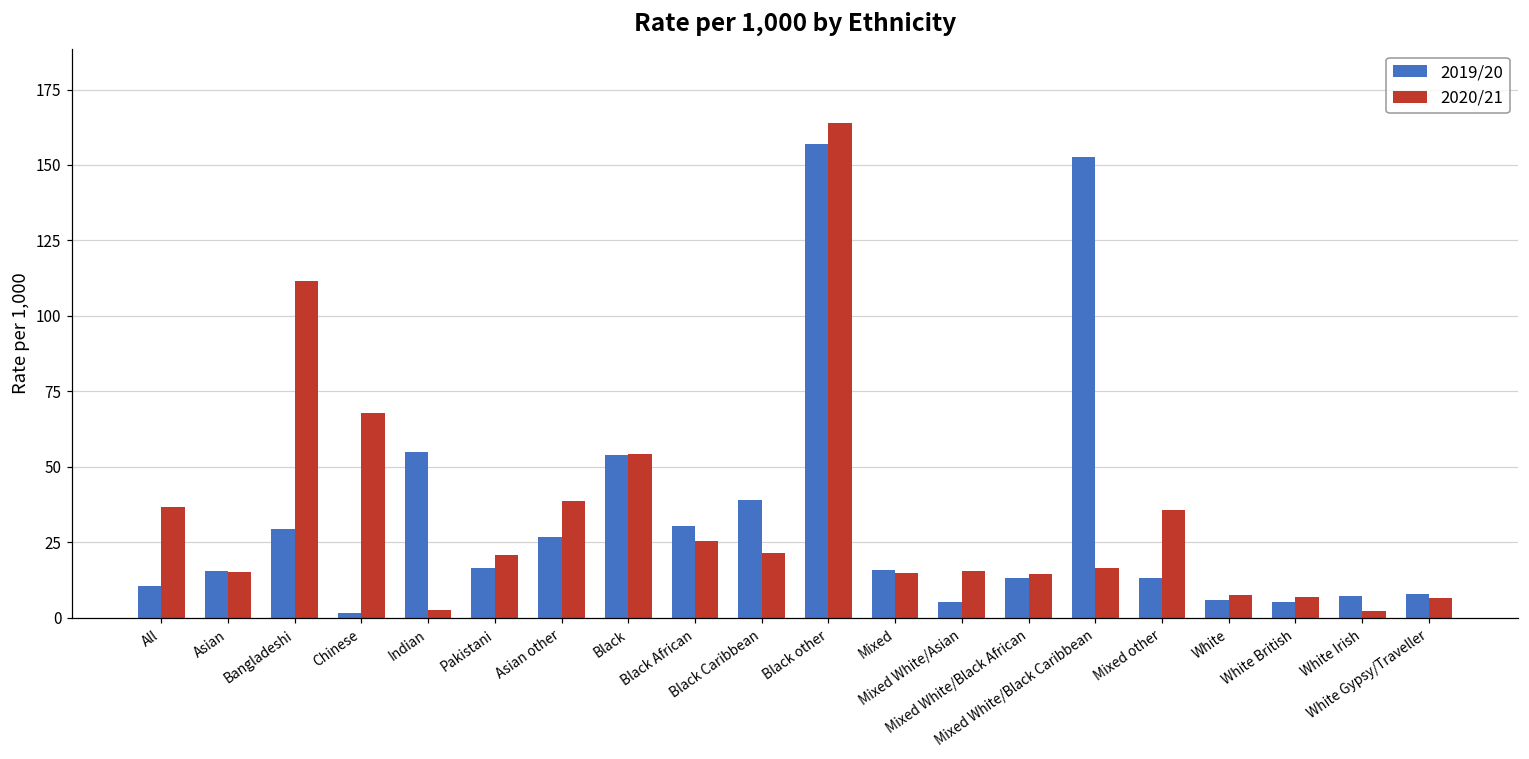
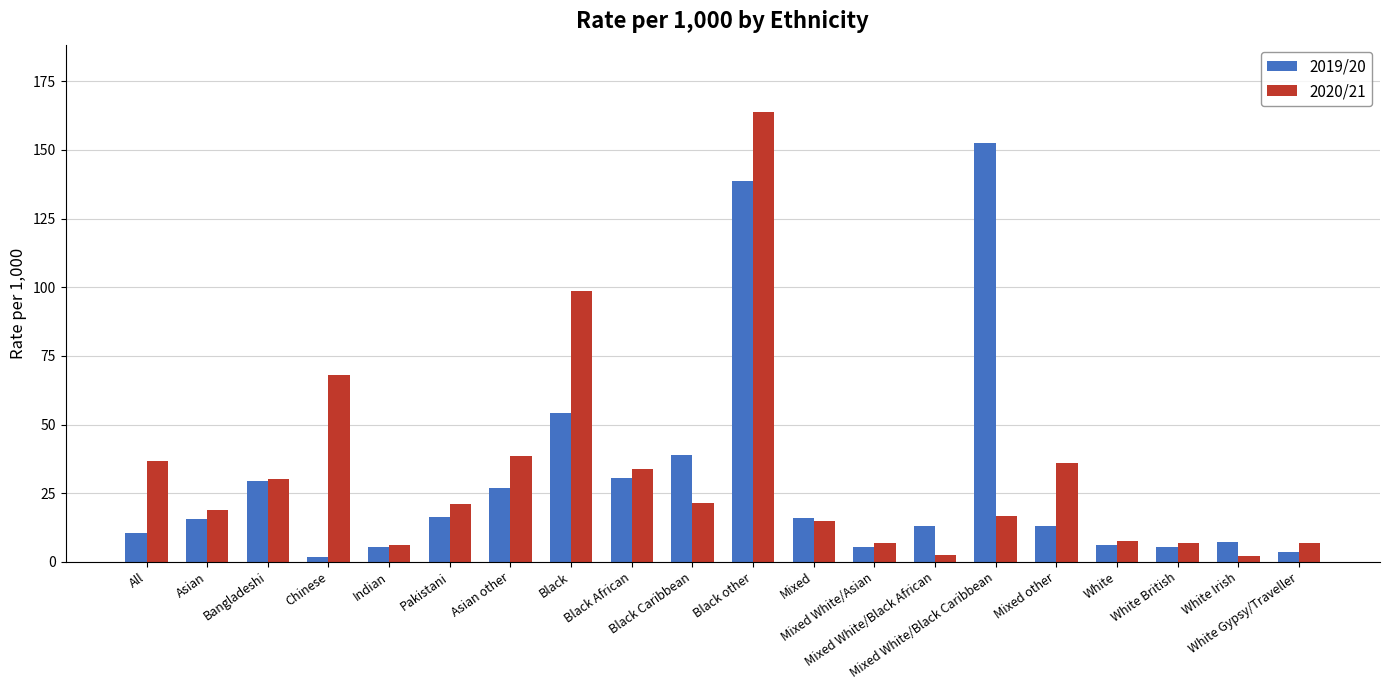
2020/21, Asian: 15 -> 19
2020/21, Bangladeshi: 112 -> 30
2019/20, Indian: 55 -> 5
2020/21, Indian: 3 -> 6
2020/21, Black: 54 -> 99
2020/21, Black African: 26 -> 34
2019/20, Black other: 157 -> 139
2020/21, Mixed White/Asian: 16 -> 7
2020/21, Mixed White/Black African: 15 -> 3
2019/20, White Gypsy/Traveller: 8 -> 4
